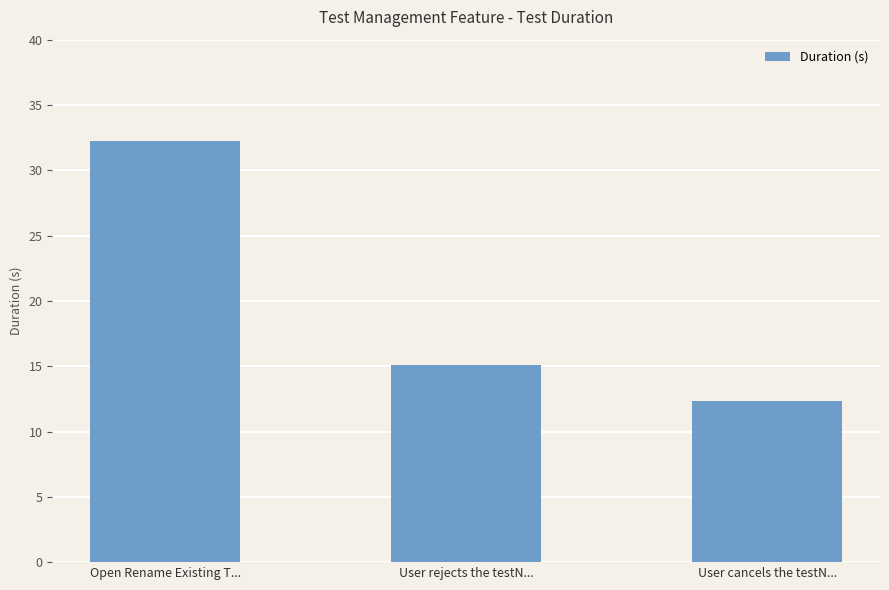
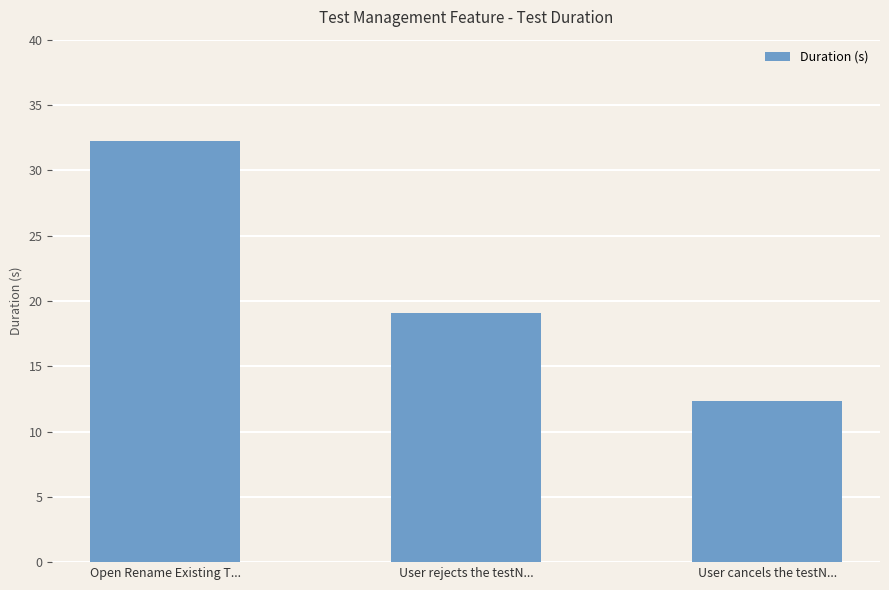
User rejects the testN...: 15.1 -> 19.1
